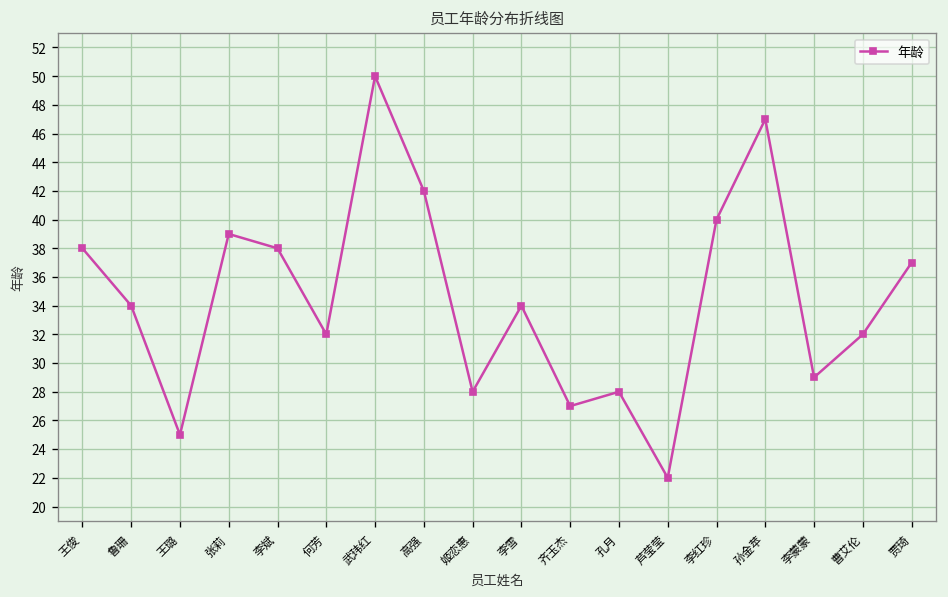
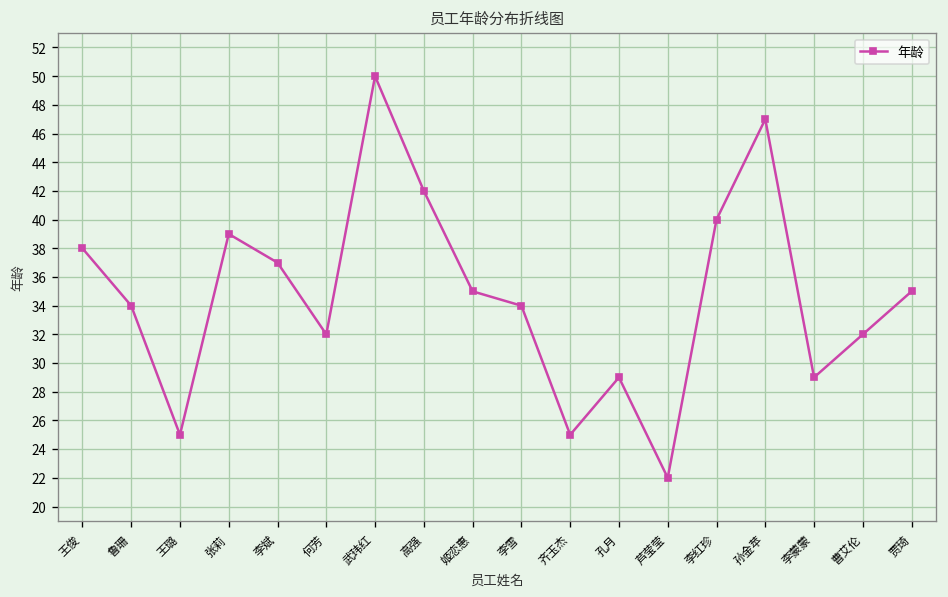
李斌: 38 -> 37
姬恋惠: 28 -> 35
齐玉杰: 27 -> 25
孔月: 28 -> 29
贾琦: 37 -> 35
